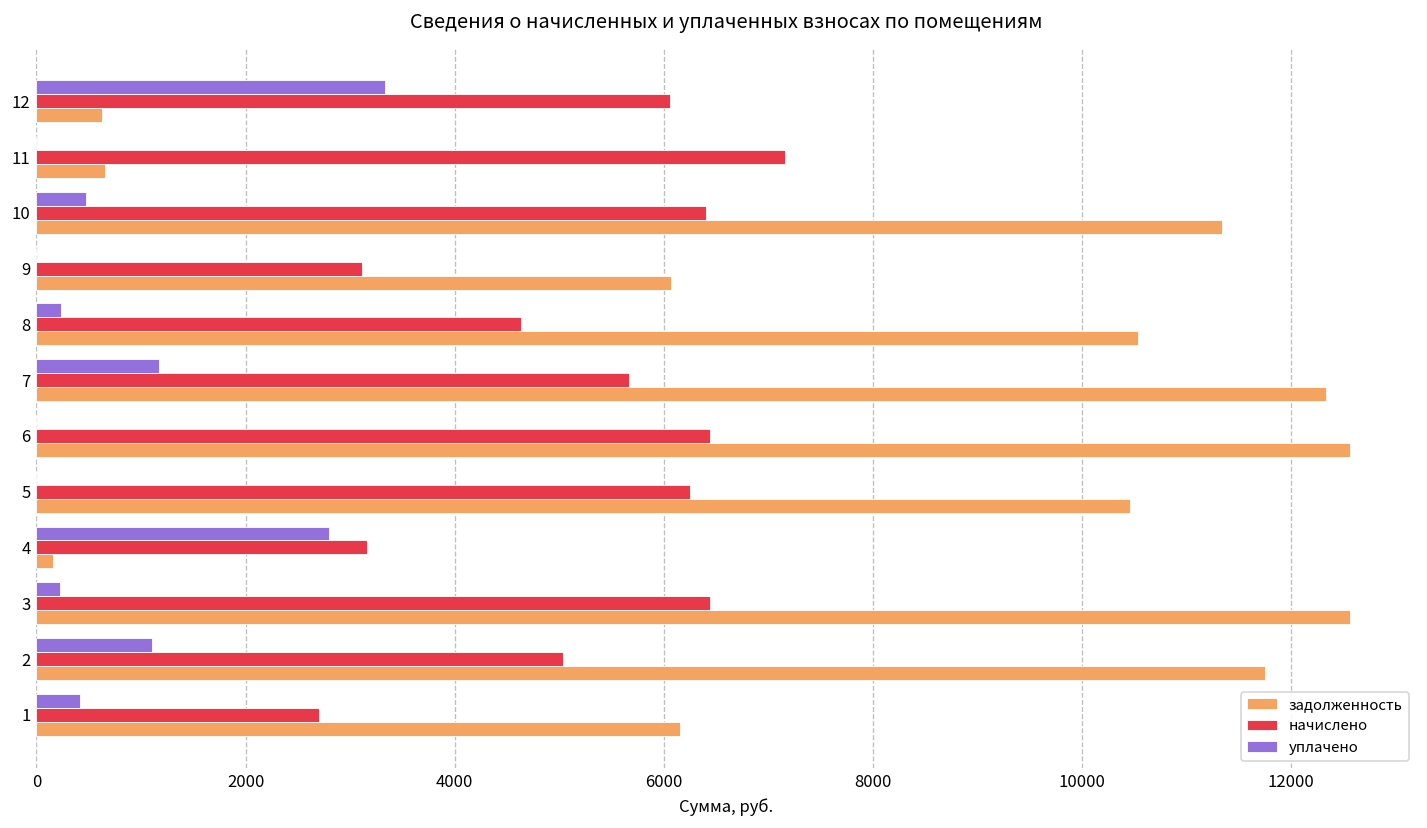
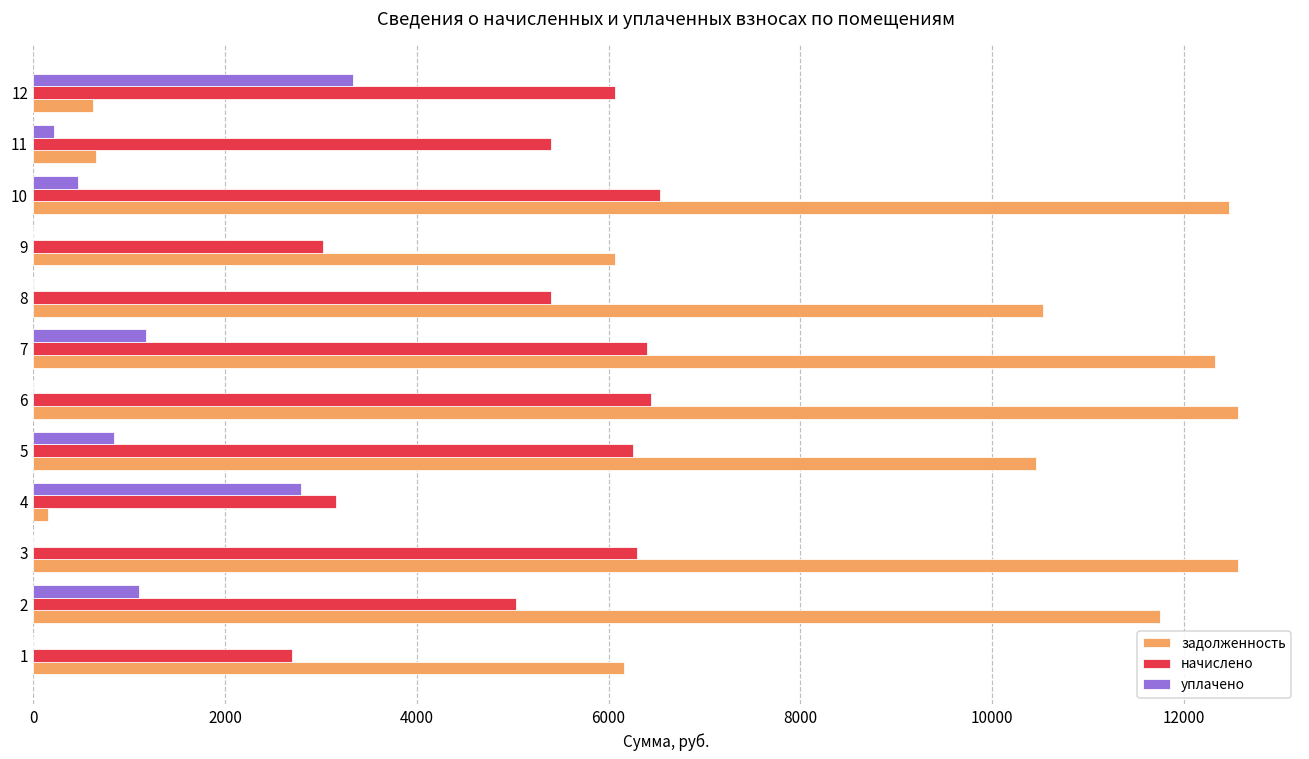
уплачено, 11: 0 -> 200
начислено, 11: 7200 -> 5400
начислено, 10: 6400 -> 6500
задолженность, 10: 11300 -> 12500
начислено, 9: 3100 -> 3000
уплачено, 8: 200 -> 0
начислено, 8: 4600 -> 5400
начислено, 7: 5700 -> 6400
уплачено, 5: 0 -> 800
уплачено, 3: 200 -> 0
начислено, 3: 6400 -> 6300
уплачено, 1: 400 -> 0
